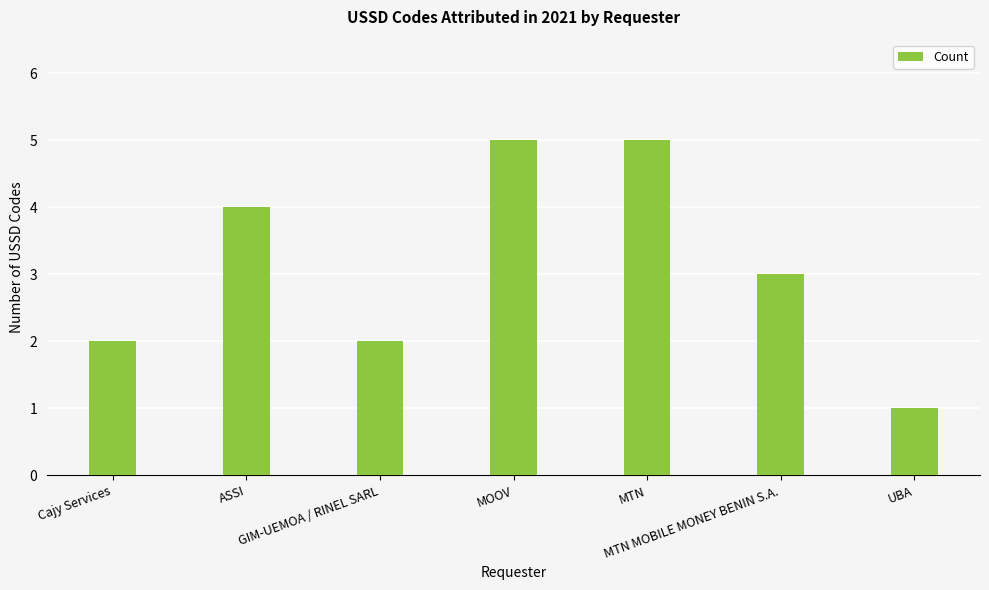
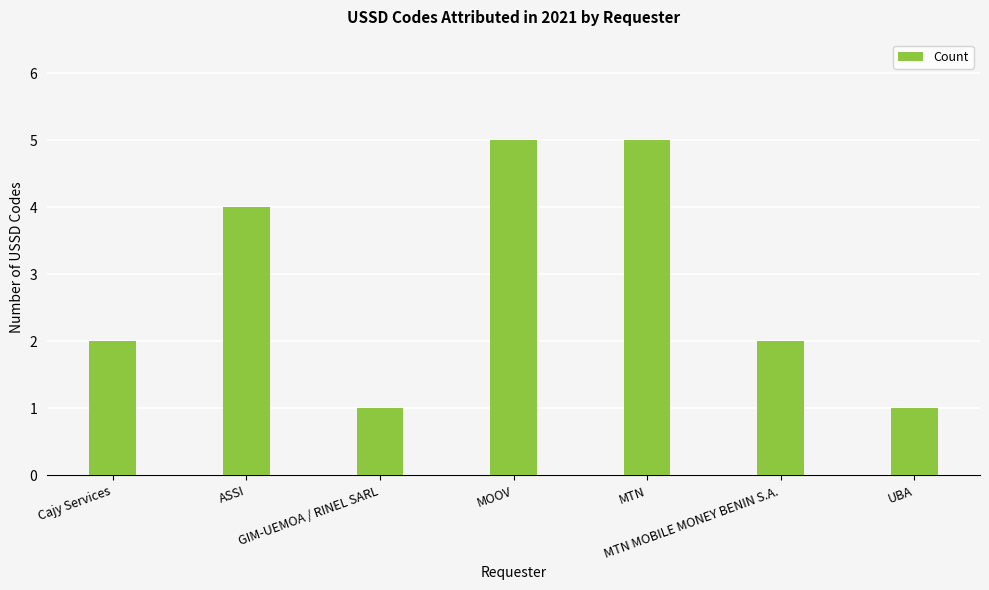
GIM-UEMOA / RINEL SARL: 2 -> 1
MTN MOBILE MONEY BENIN S.A.: 3 -> 2
